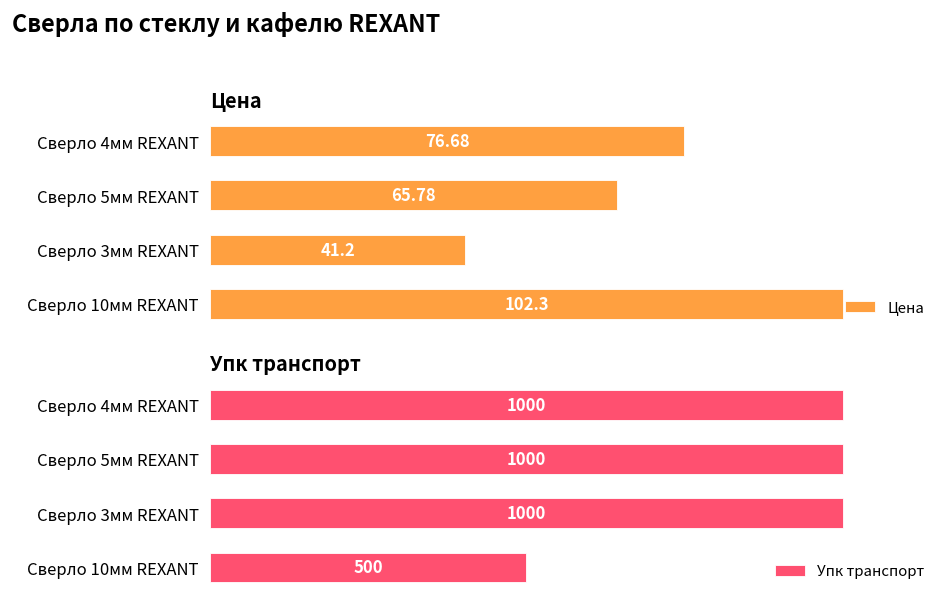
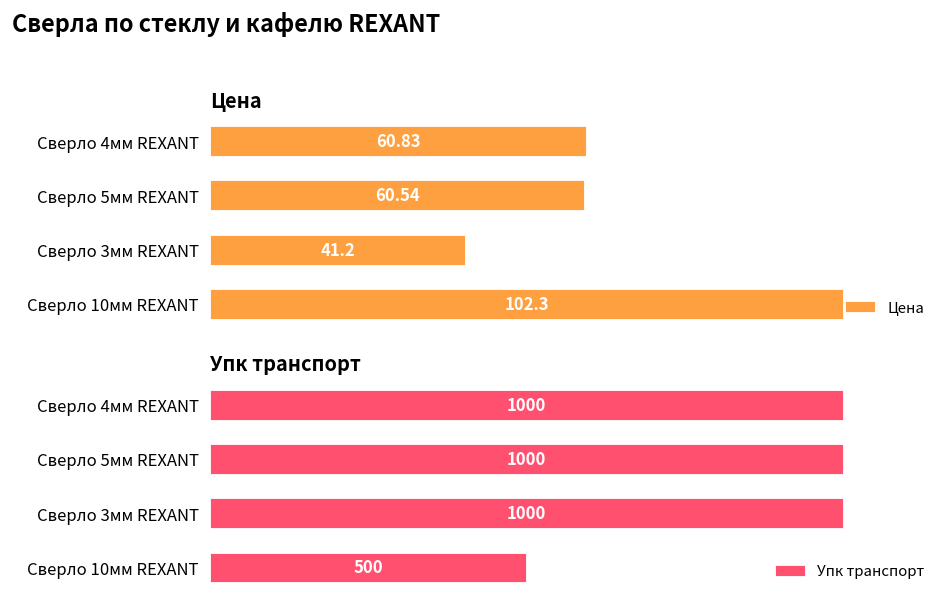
Цена, Сверло 4мм REXANT: 76.68 -> 60.83
Цена, Сверло 5мм REXANT: 65.78 -> 60.54
